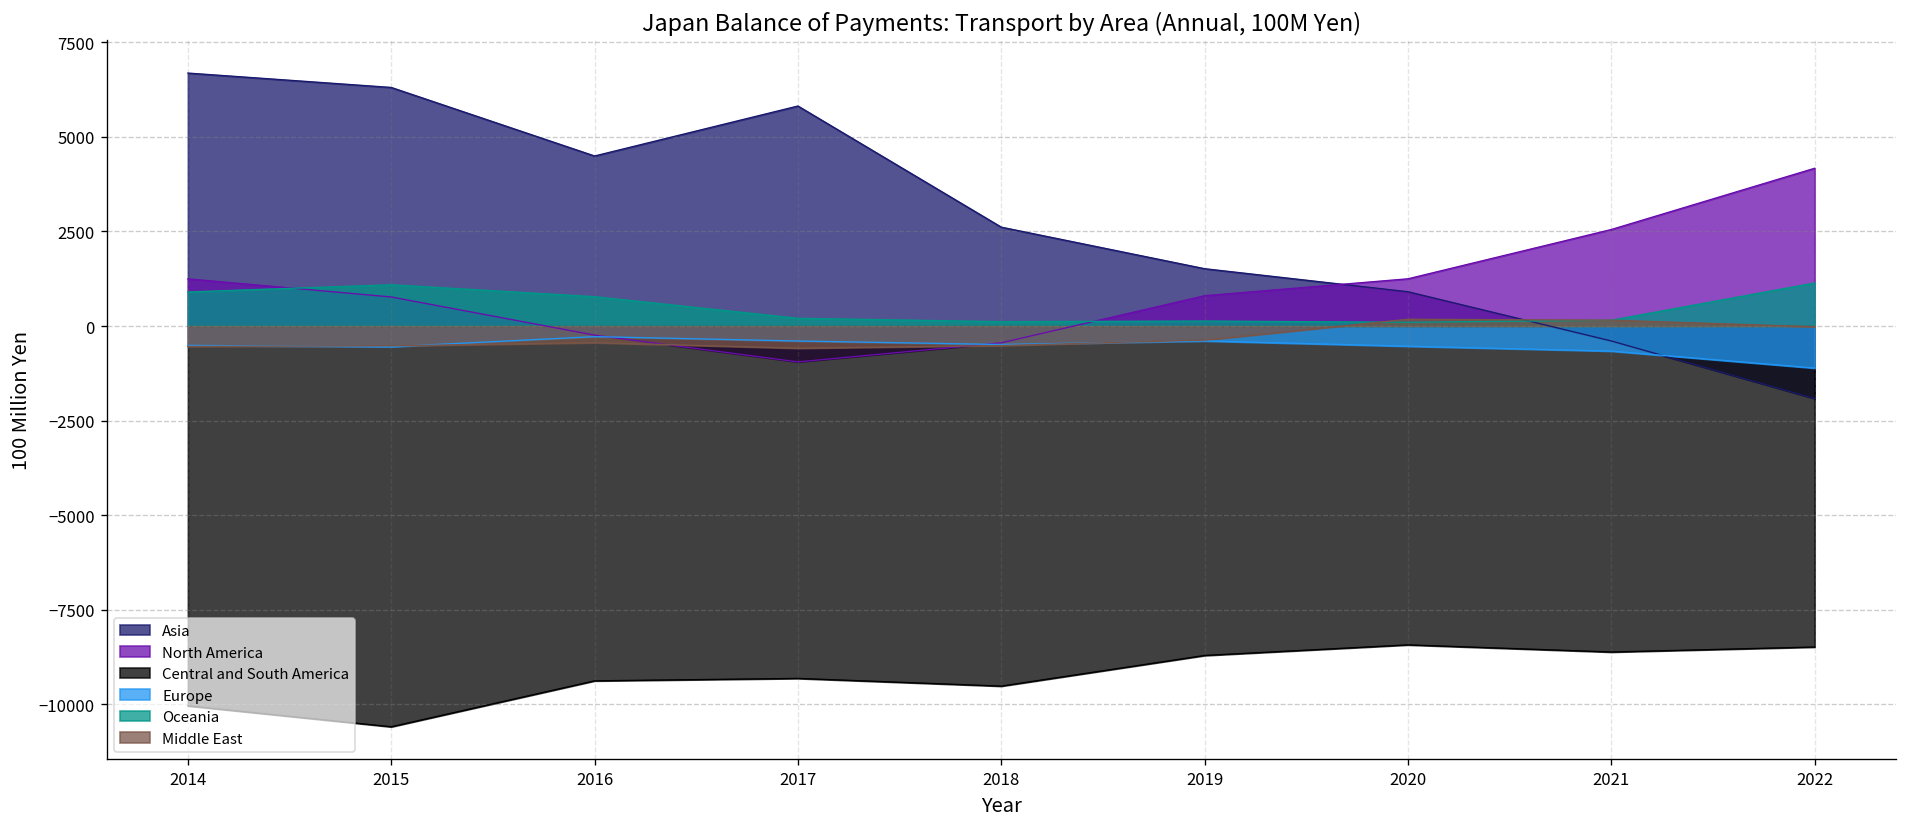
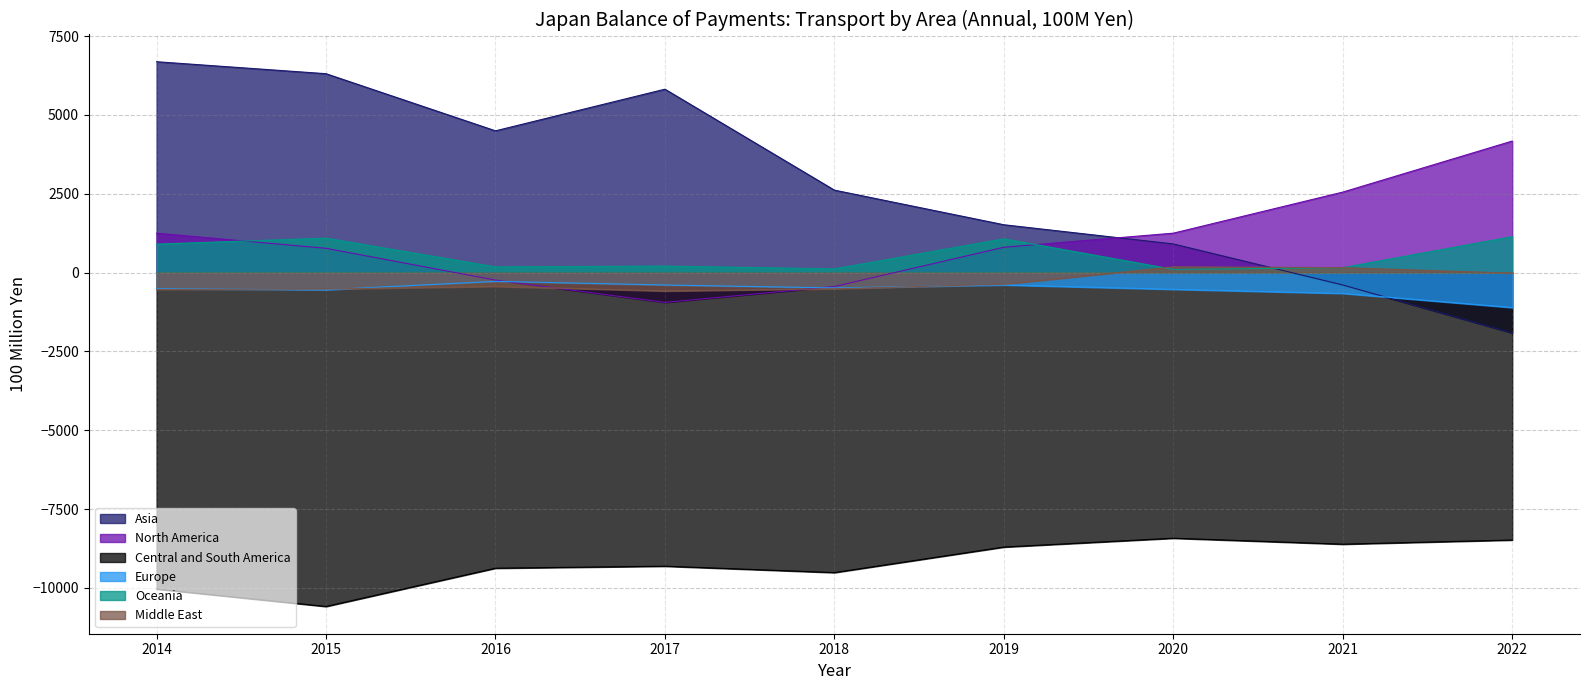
Oceania, 2016: 800 -> 200
Oceania, 2019: 100 -> 1100
